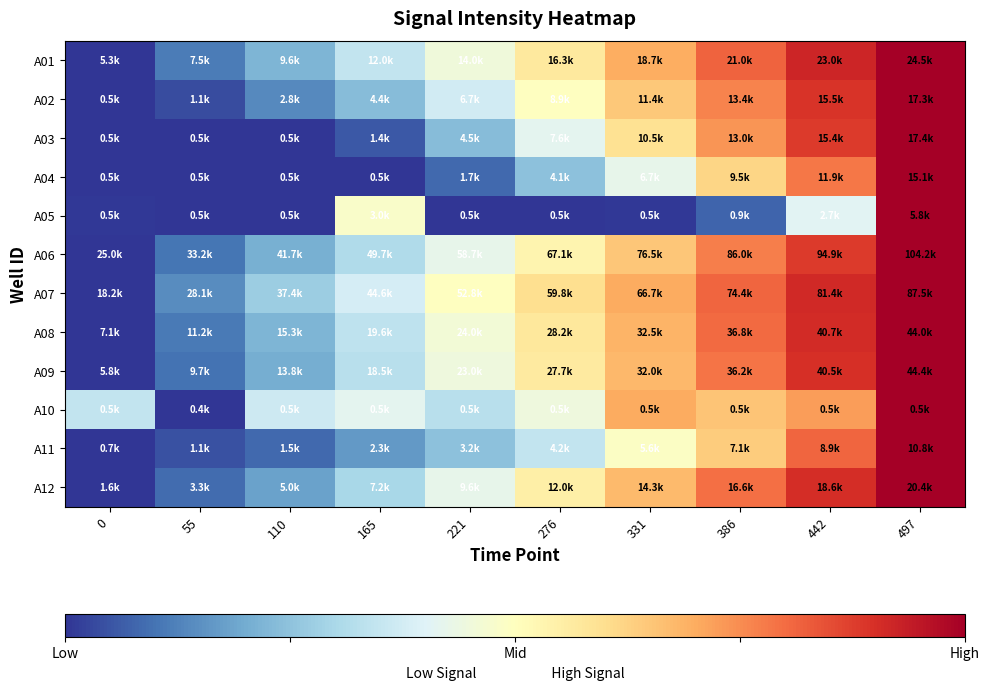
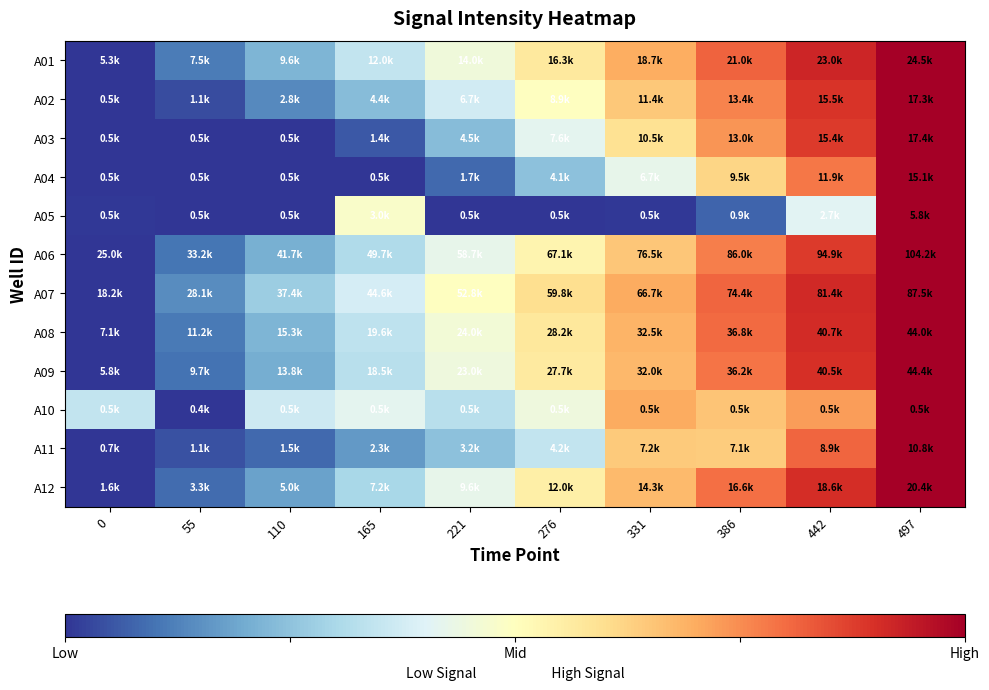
A11, 331: 5.6k -> 7.2k
